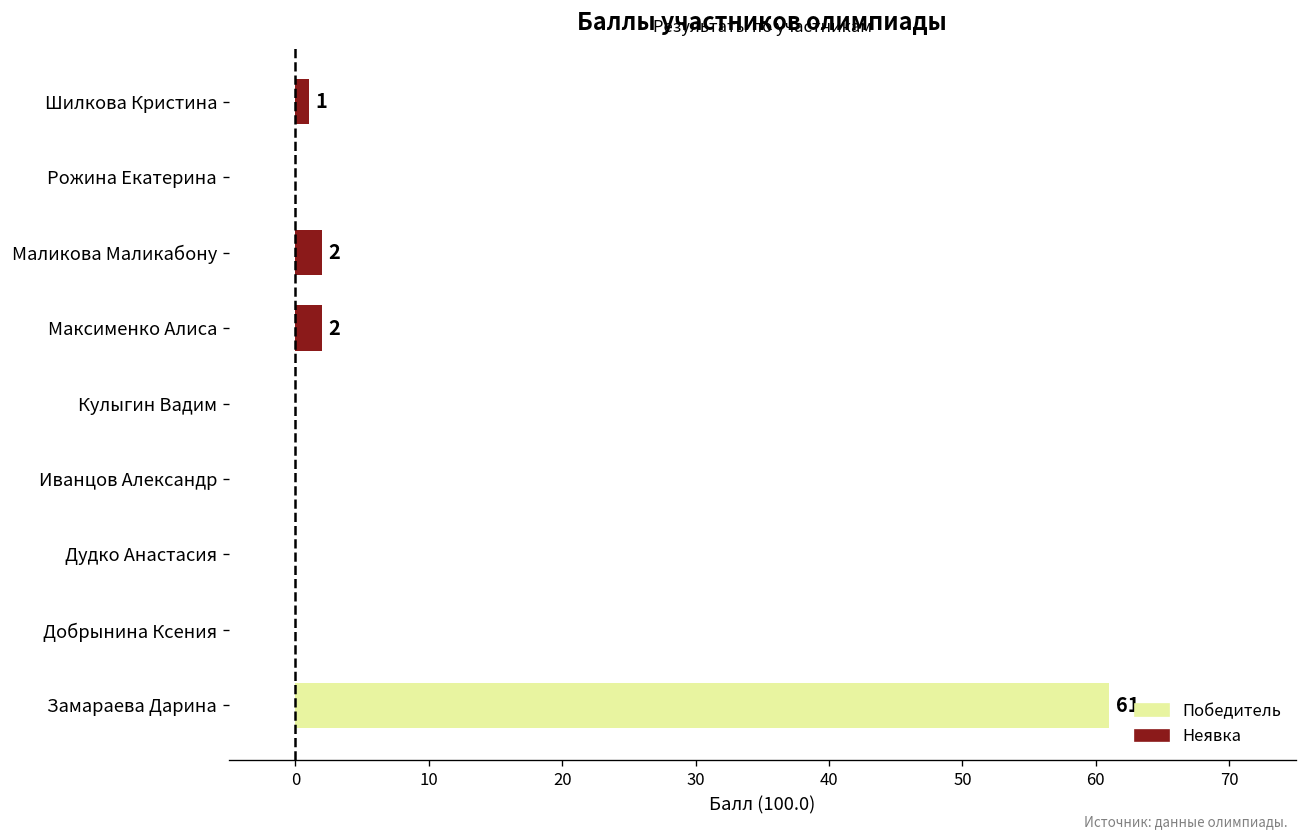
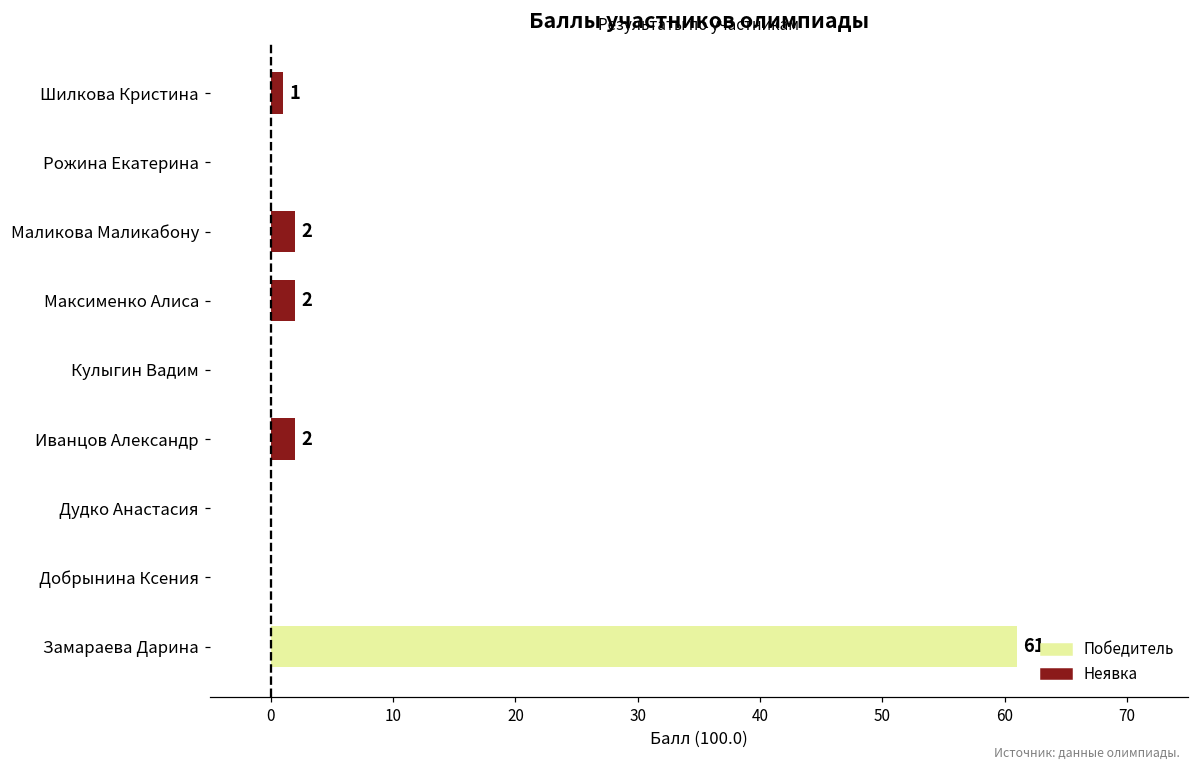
Иванцов Александр: 0 -> 2
